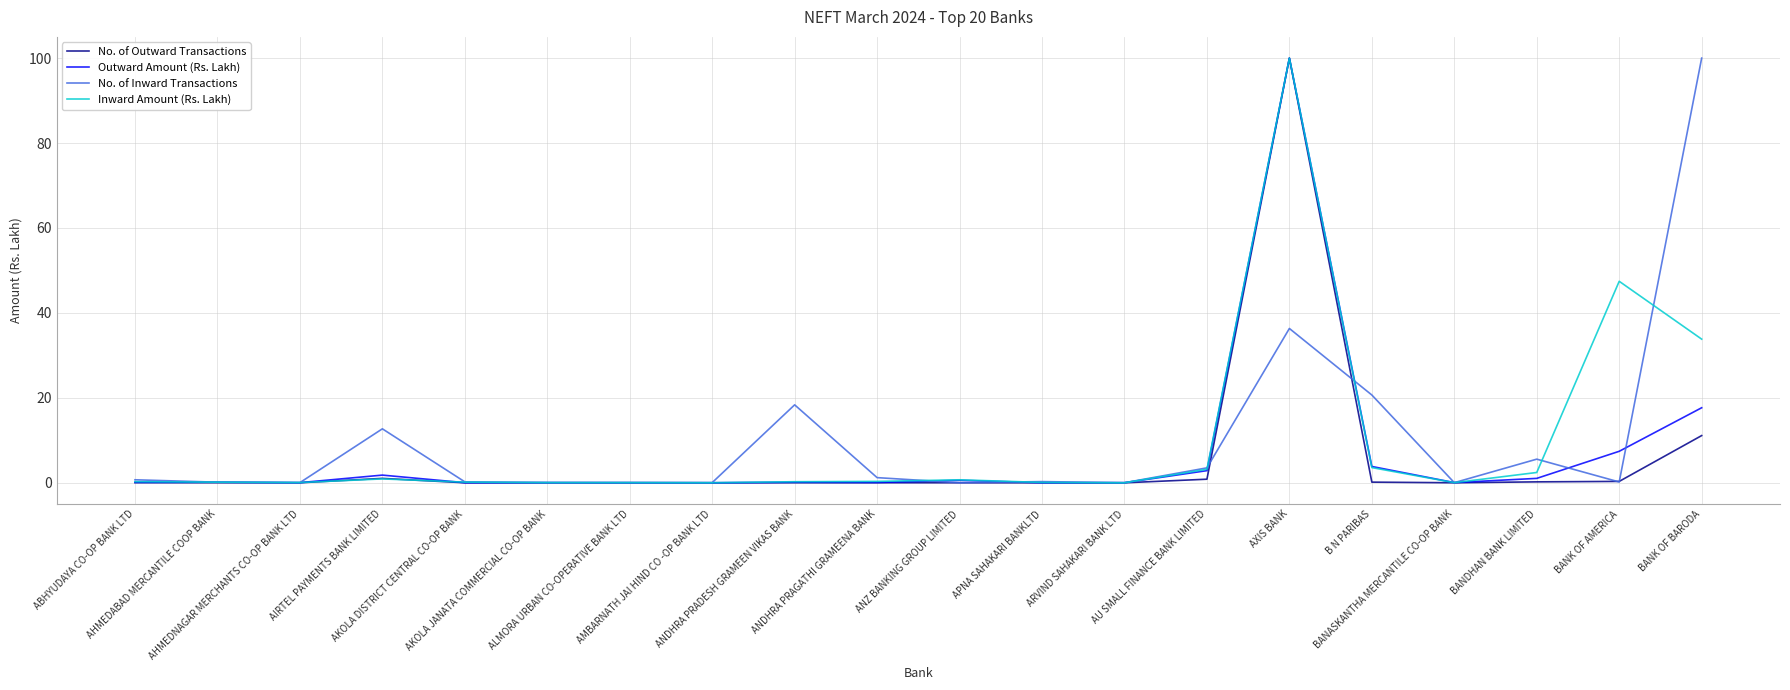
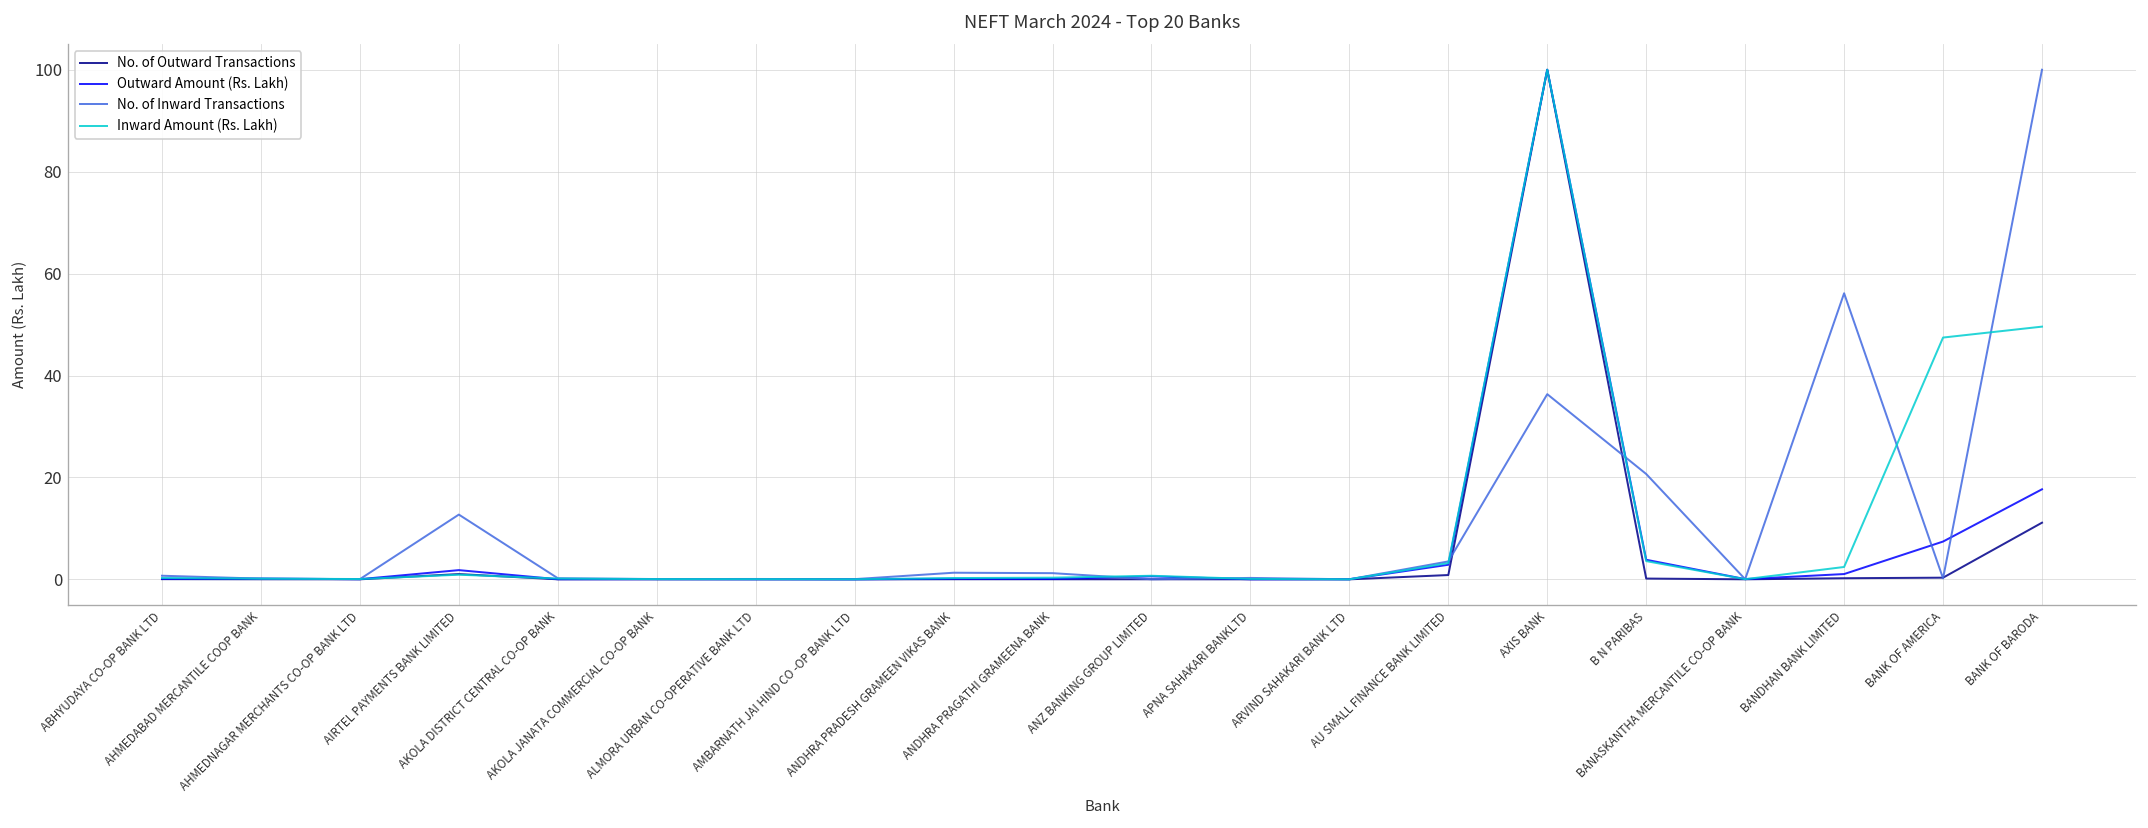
No. of Inward Transactions, ANDHRA PRADESH GRAMEEN VIKAS BANK: 18 -> 1
No. of Inward Transactions, BANDHAN BANK LIMITED: 6 -> 56
Inward Amount (Rs. Lakh), BANK OF BARODA: 34 -> 50
